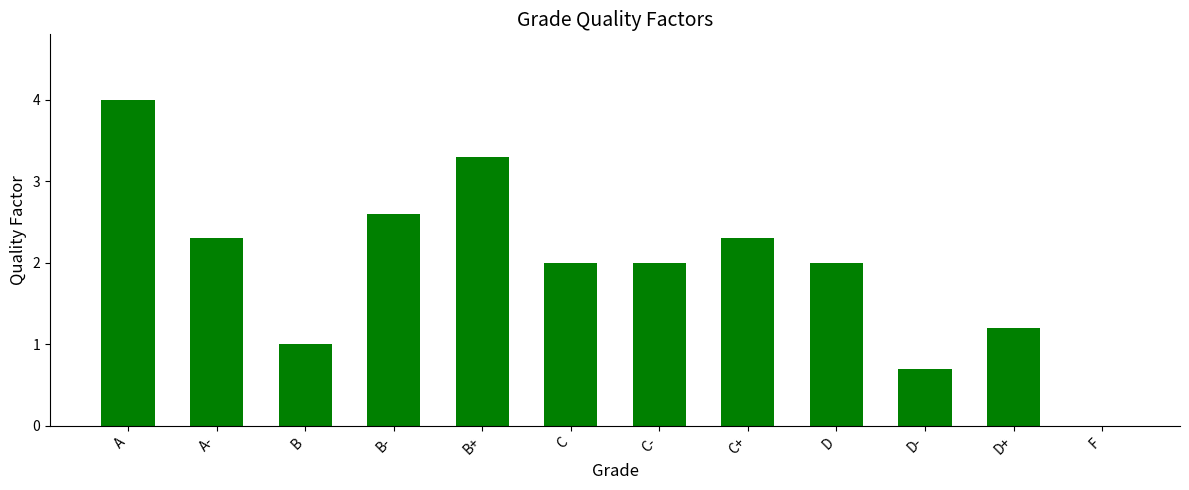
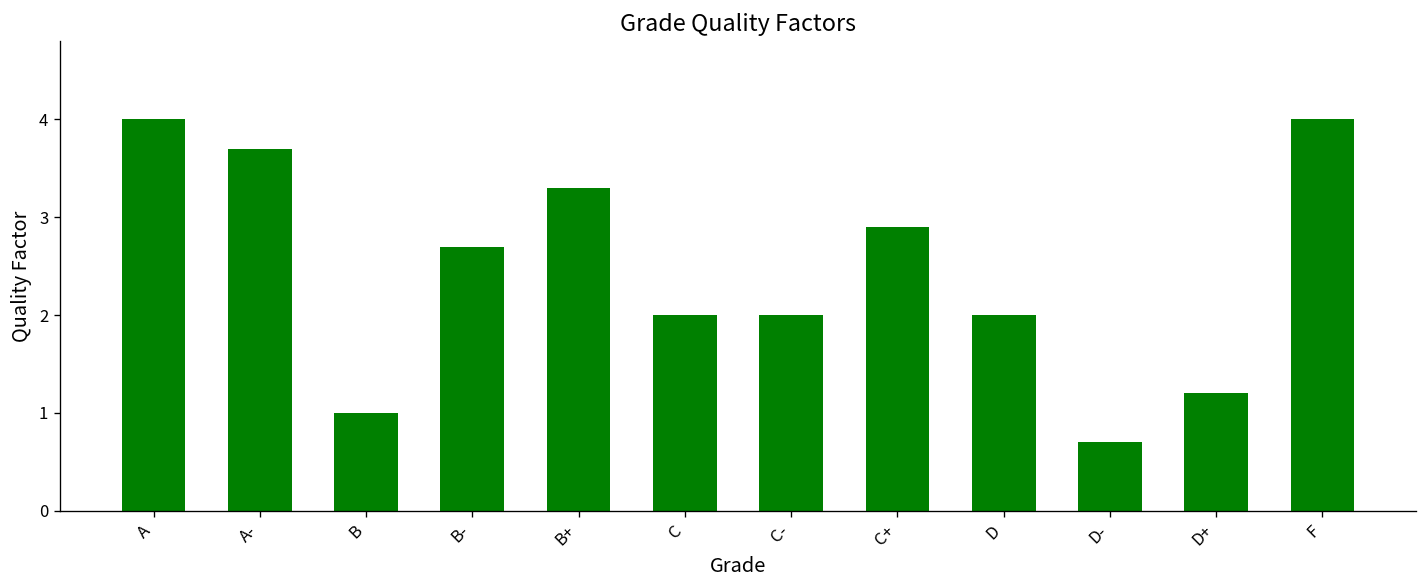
A-: 2.3 -> 3.7
B-: 2.6 -> 2.7
C+: 2.3 -> 2.9
F: 0 -> 4
